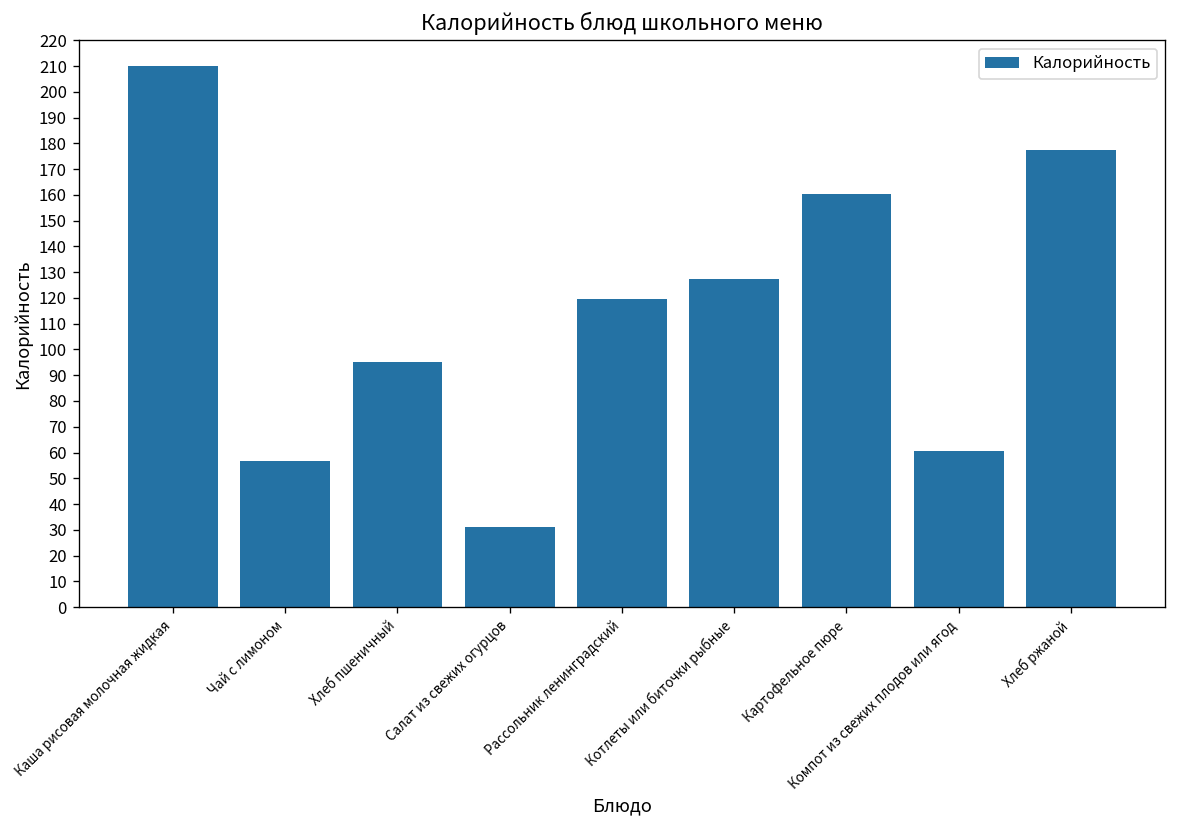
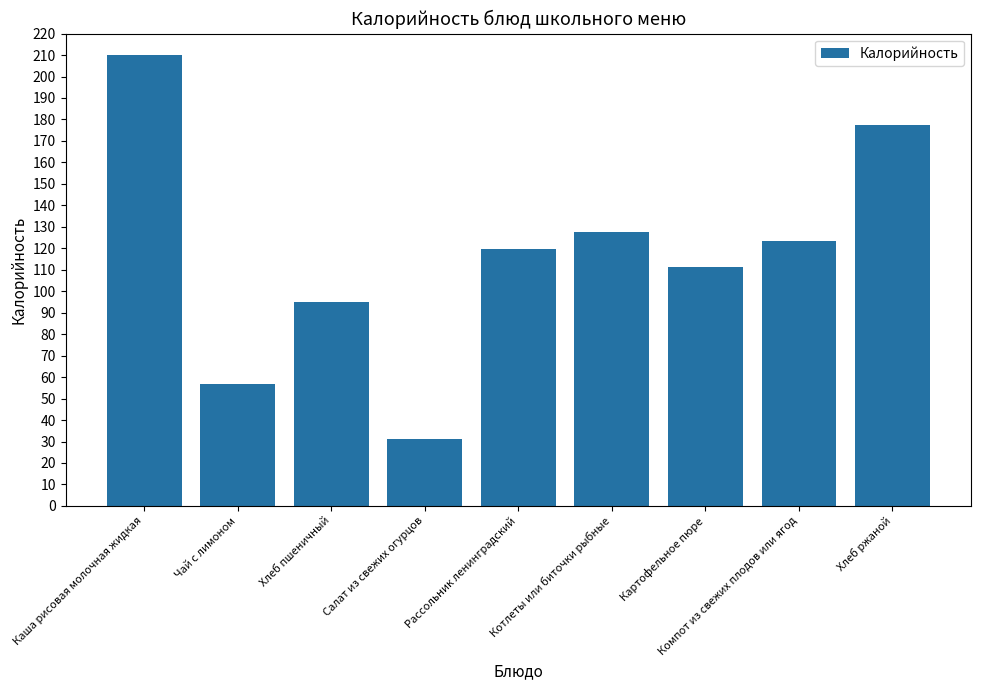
Картофельное пюре: 160 -> 111
Компот из свежих плодов или ягод: 61 -> 123
